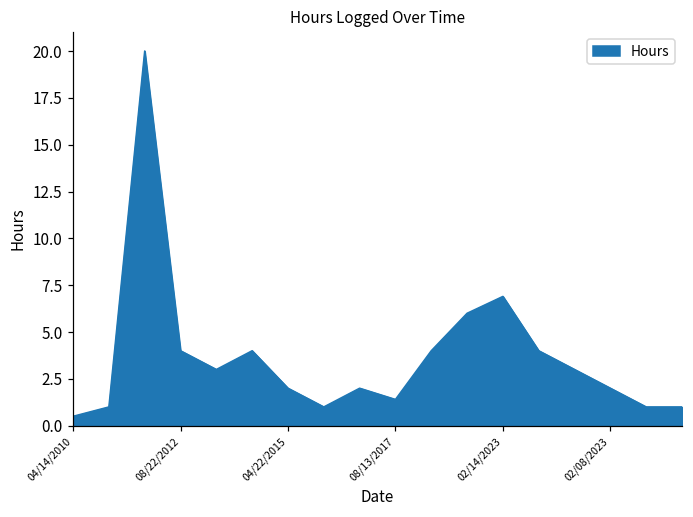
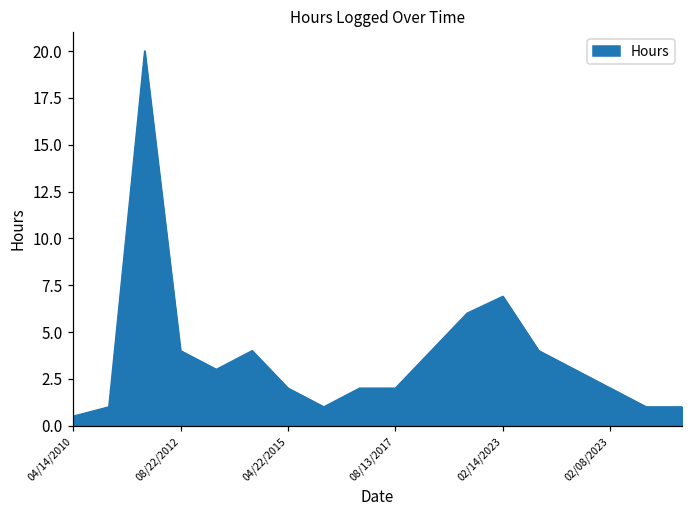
08/13/2017: 1.4 -> 2.0
